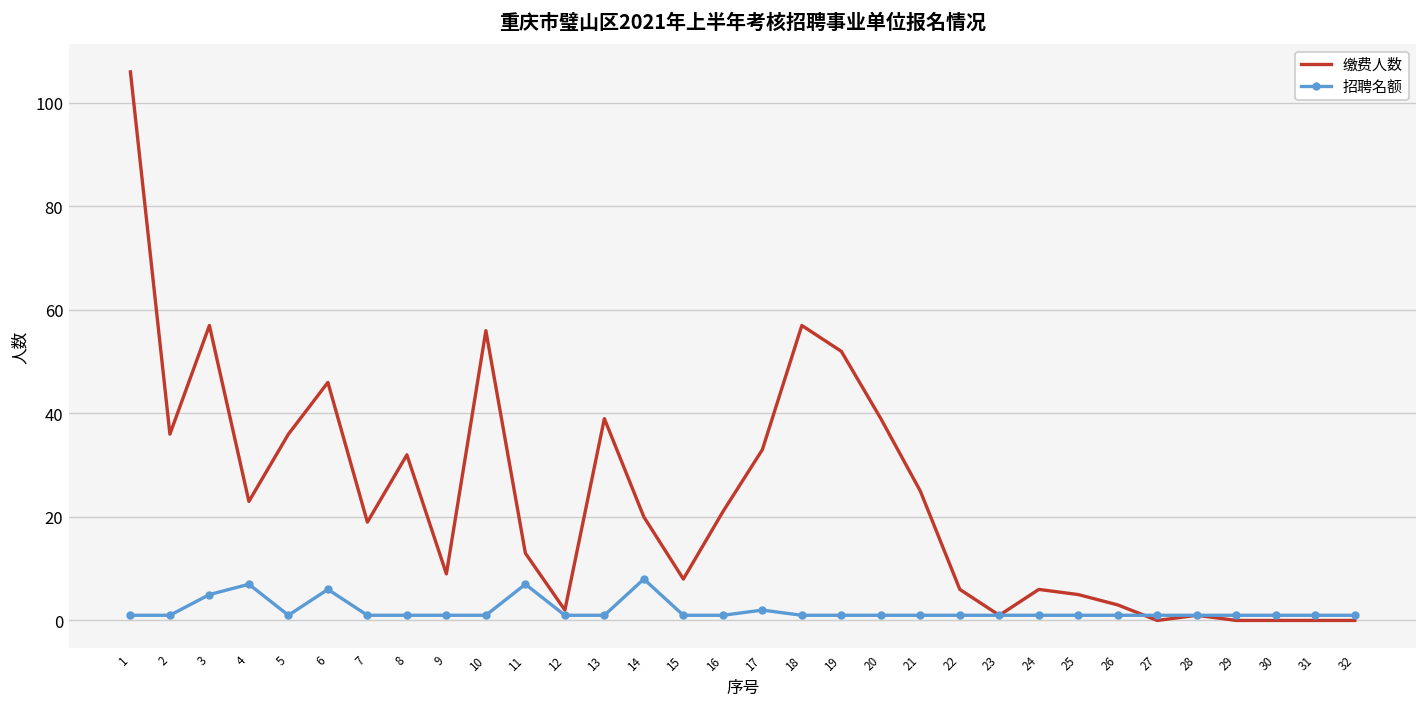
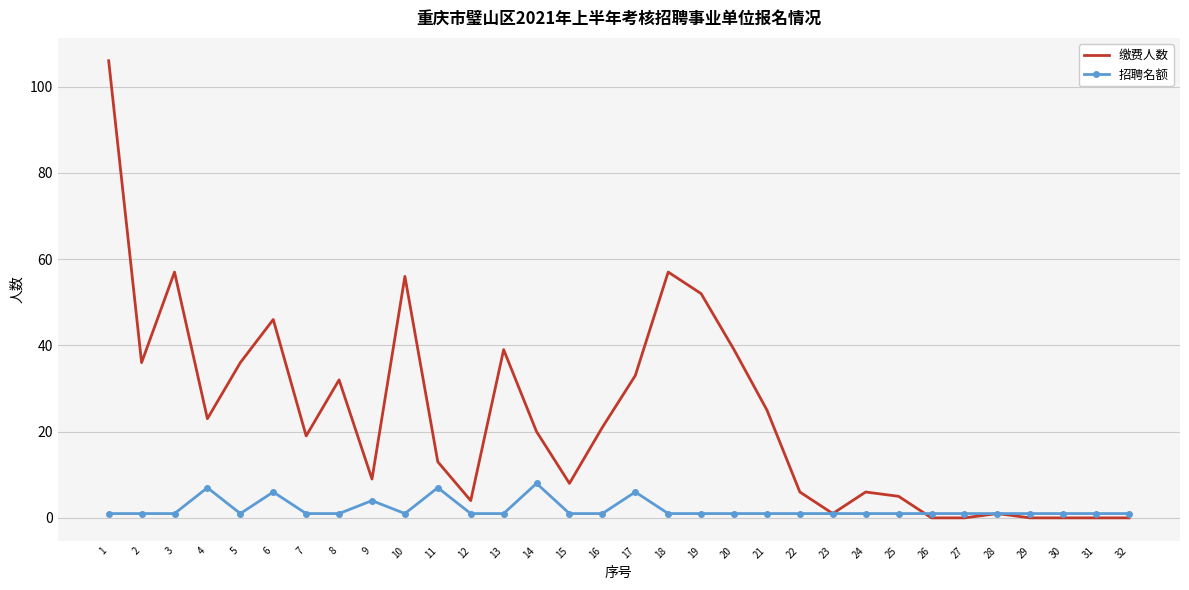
招聘名额, 3: 5 -> 1
招聘名额, 9: 1 -> 4
缴费人数, 12: 2 -> 4
招聘名额, 17: 2 -> 6
缴费人数, 26: 3 -> 0
